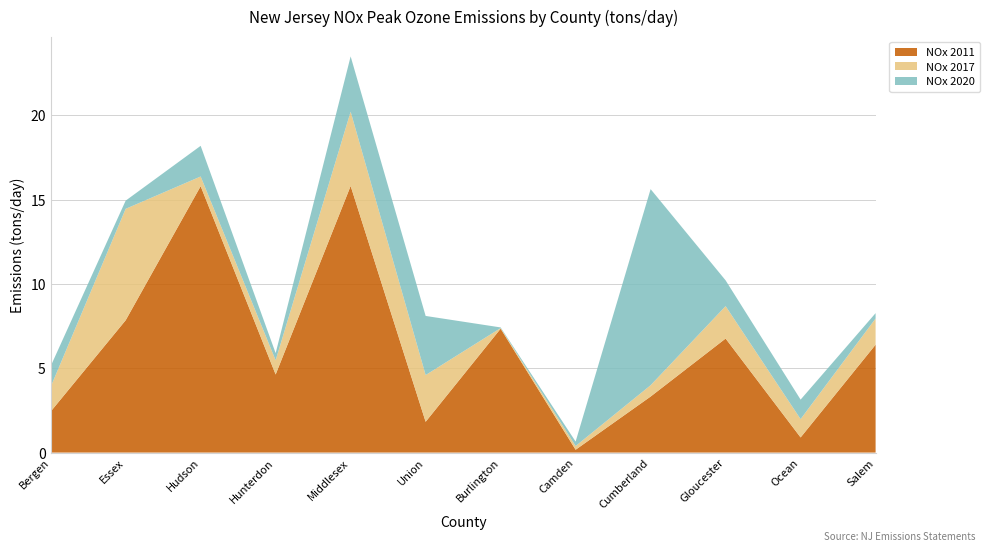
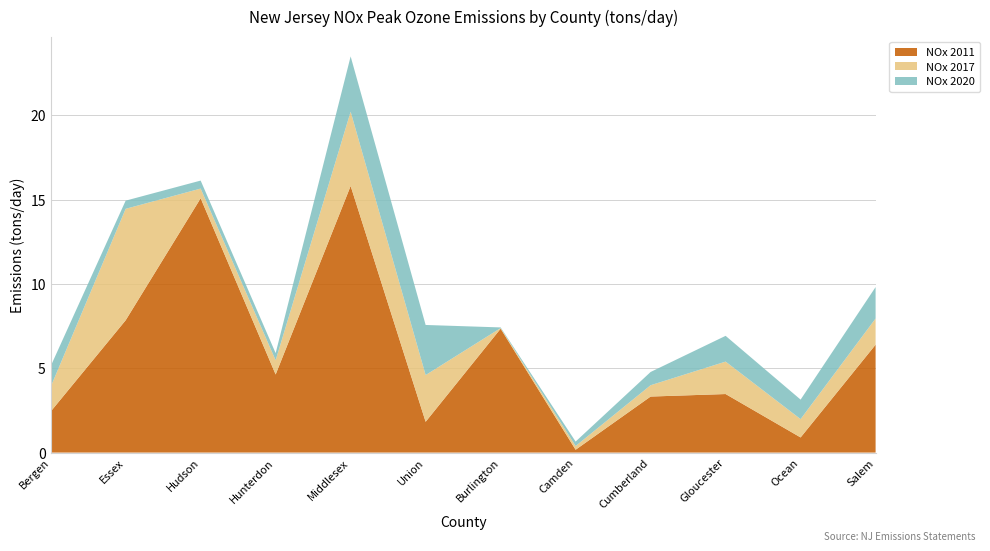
NOx 2011, Hudson: 15.8 -> 15.1
NOx 2020, Hudson: 1.8 -> 0.5
NOx 2020, Union: 3.5 -> 3.0
NOx 2020, Cumberland: 11.6 -> 0.8
NOx 2011, Gloucester: 6.8 -> 3.5
NOx 2020, Salem: 0.3 -> 1.9
